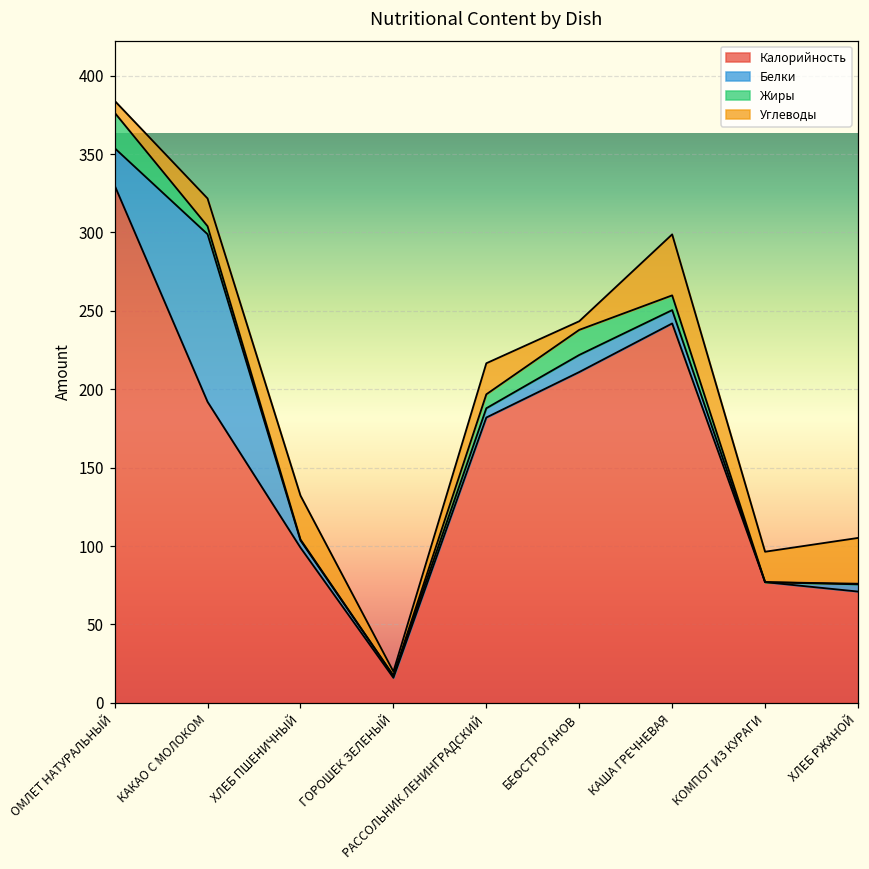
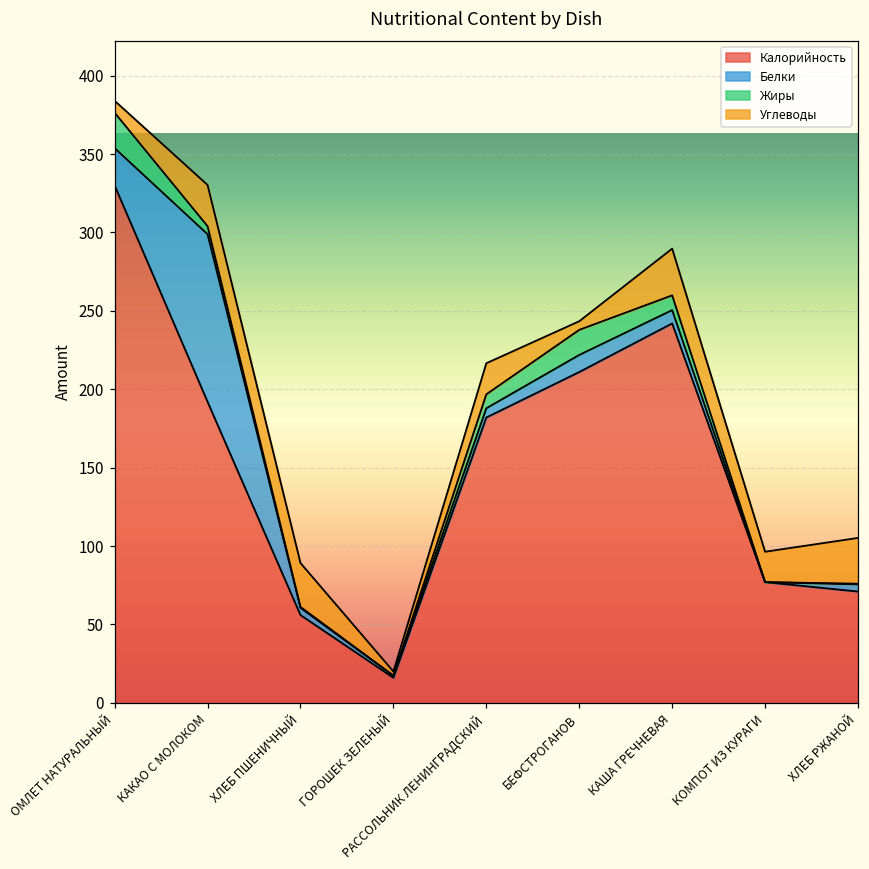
Углеводы, КАКАО С МОЛОКОМ: 18 -> 26
Калорийность, ХЛЕБ ПШЕНИЧНЫЙ: 99 -> 56
Углеводы, КАША ГРЕЧНЕВАЯ: 39 -> 30
